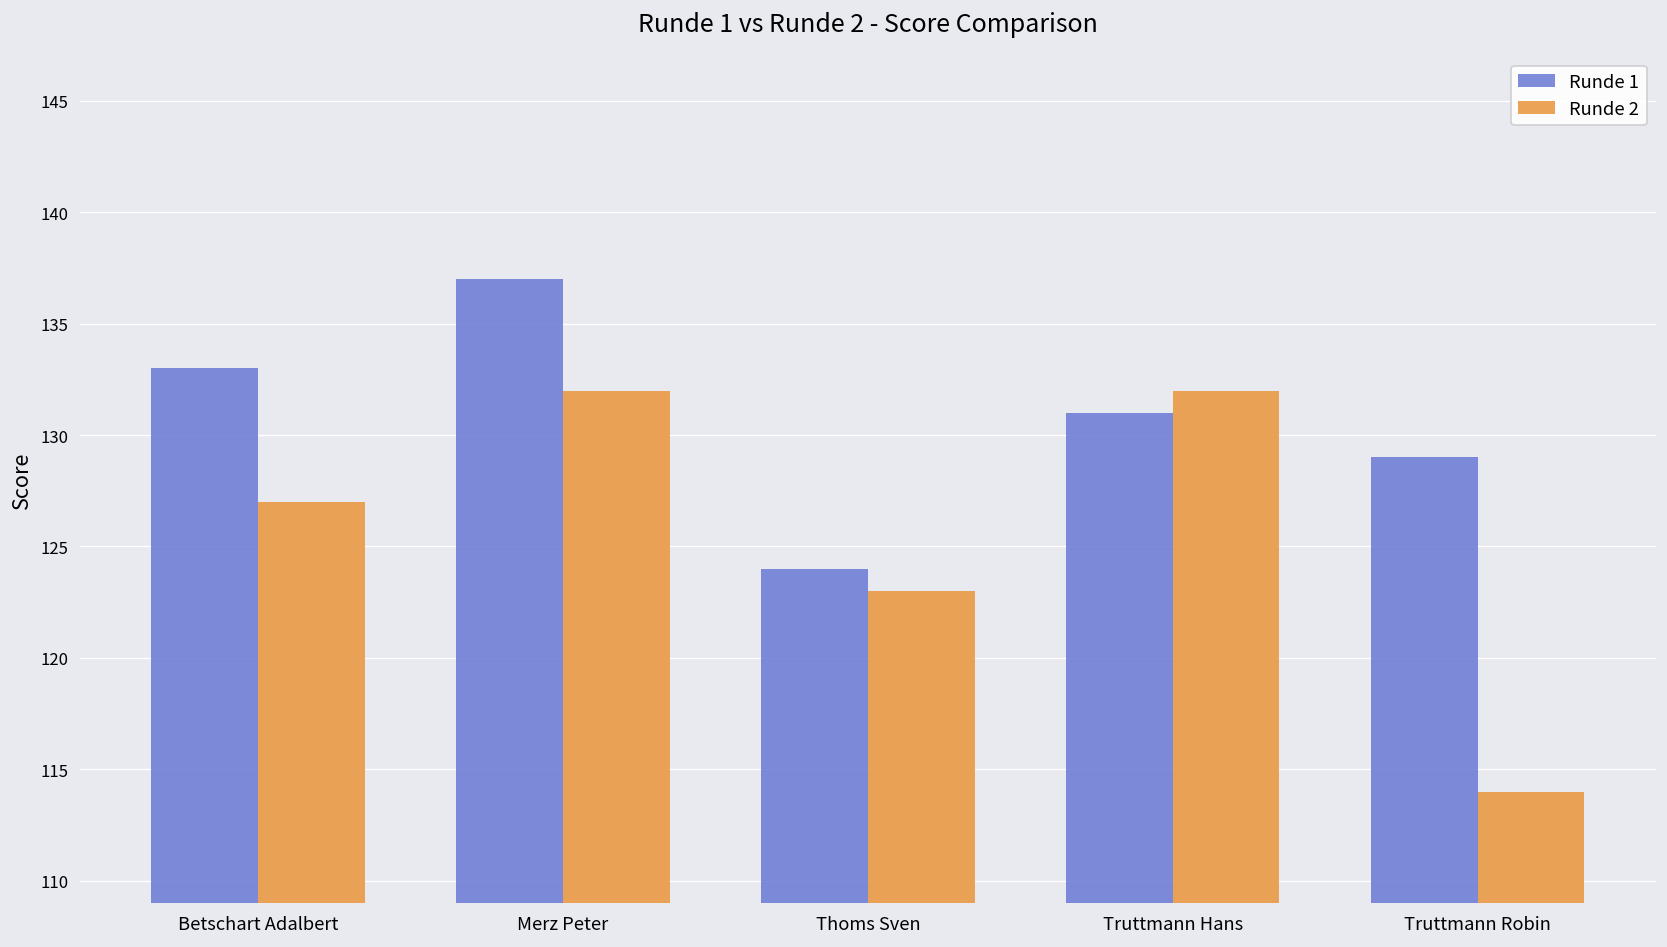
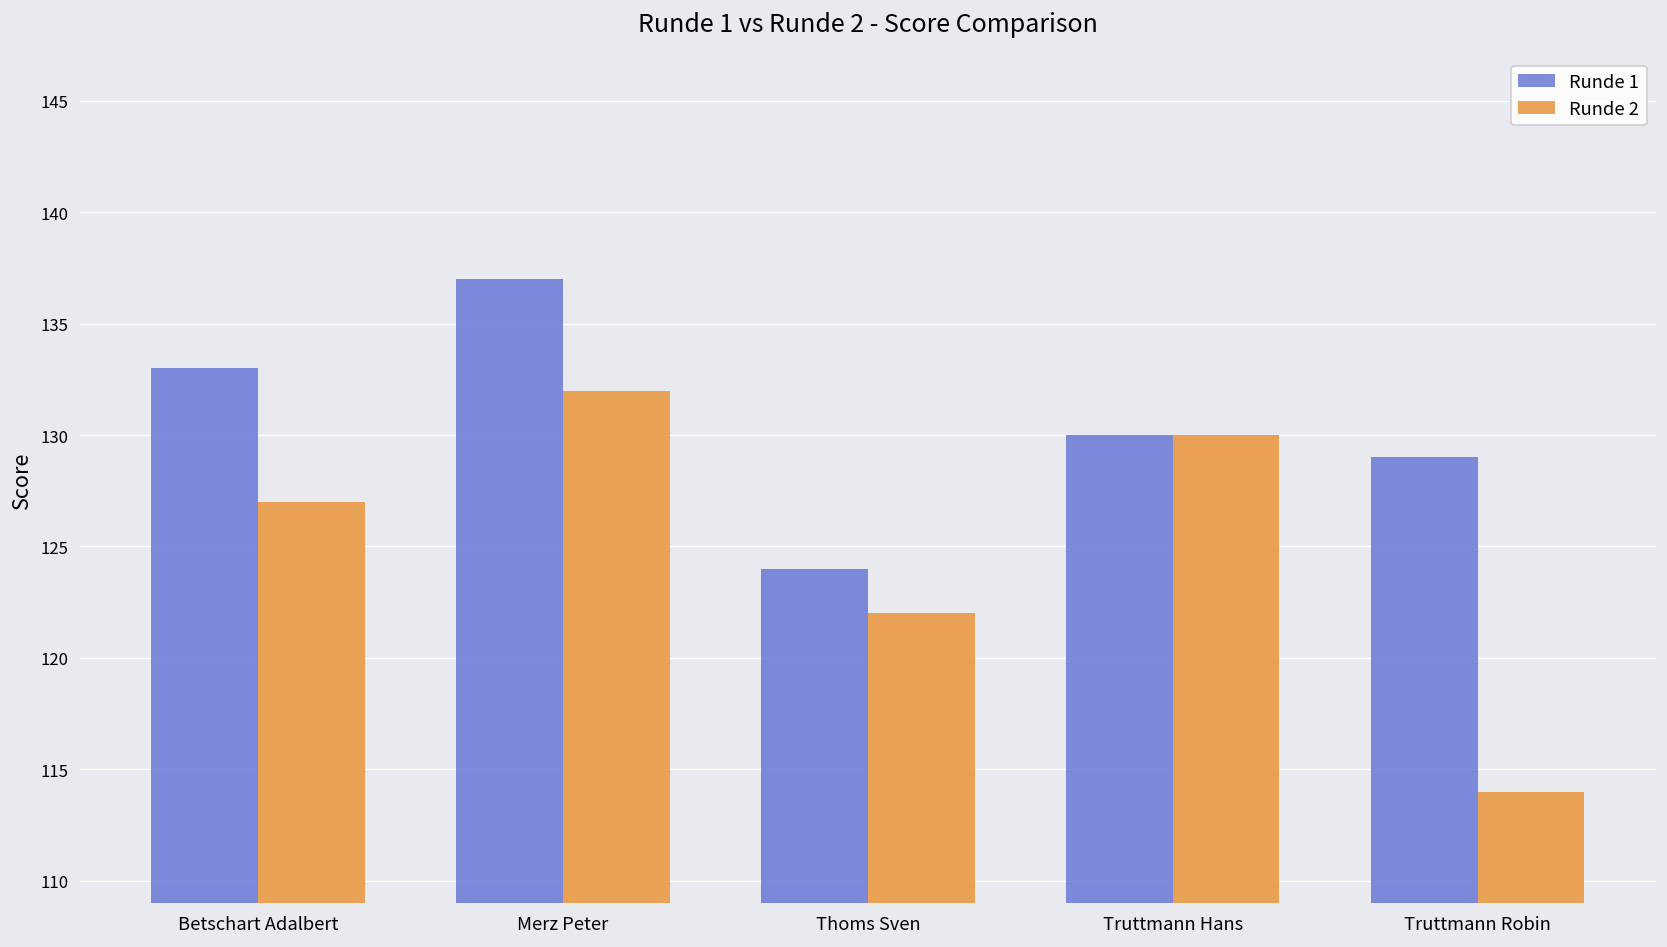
Runde 2, Thoms Sven: 123 -> 122
Runde 1, Truttmann Hans: 131 -> 130
Runde 2, Truttmann Hans: 132 -> 130
